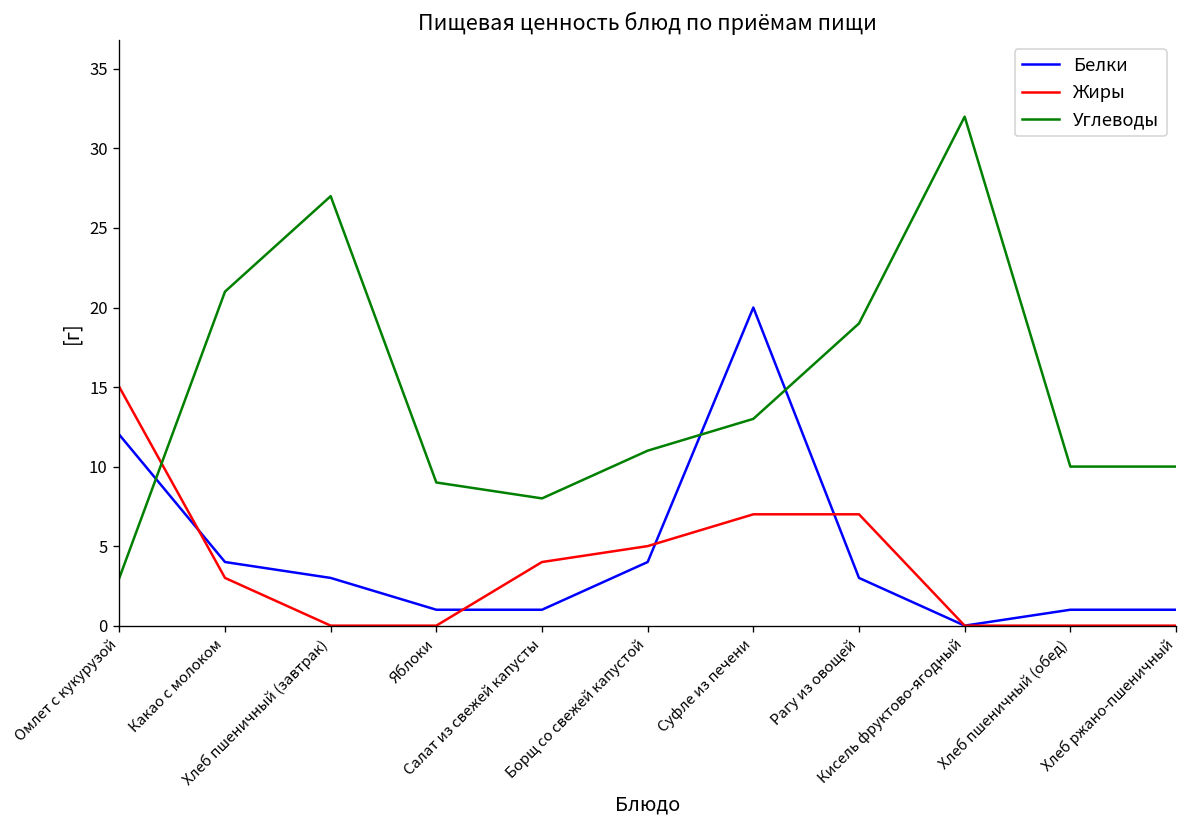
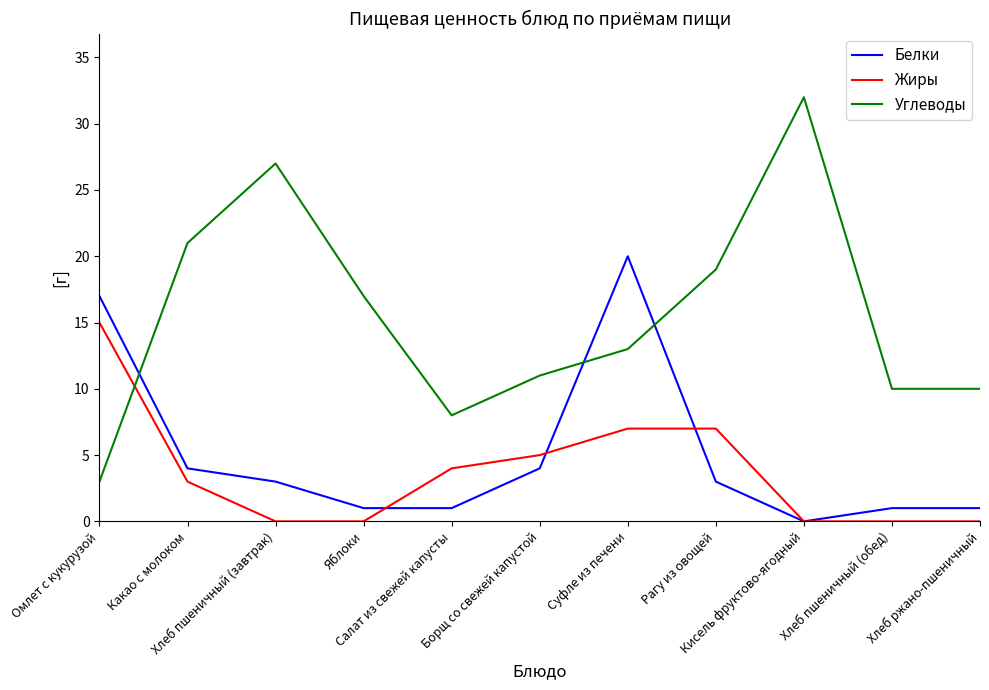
Белки, Омлет с кукурузой: 12 -> 17
Углеводы, Яблоки: 9 -> 17
